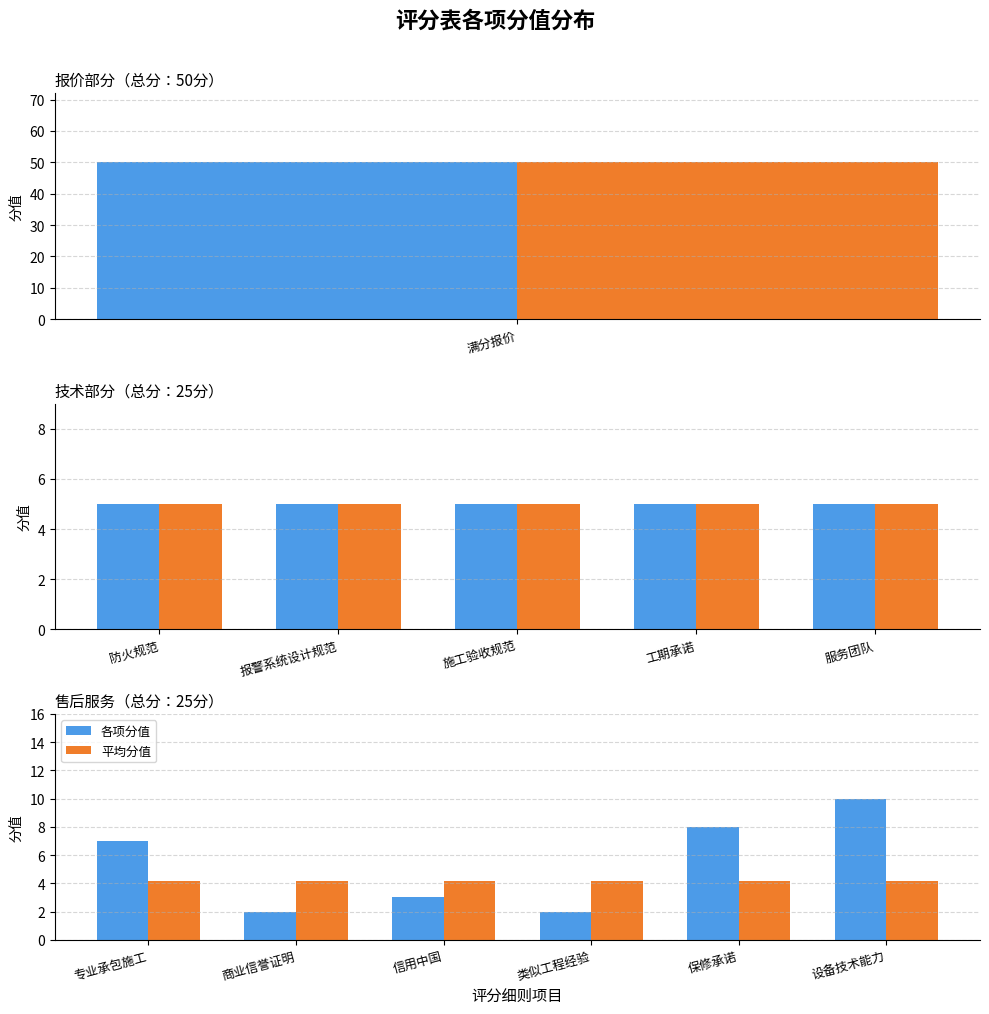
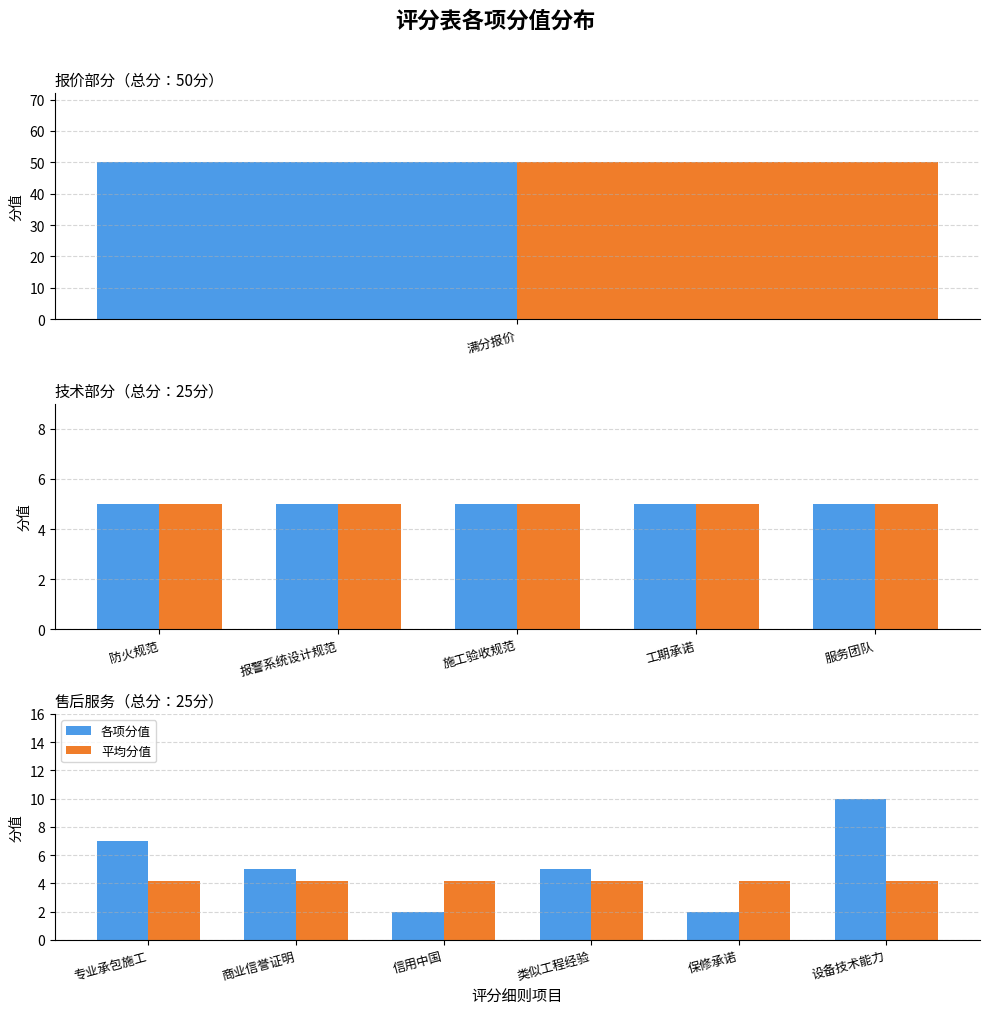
售后服务（总分：25分）, 各项分值, 商业信誉证明: 2 -> 5
售后服务（总分：25分）, 各项分值, 信用中国: 3 -> 2
售后服务（总分：25分）, 各项分值, 类似工程经验: 2 -> 5
售后服务（总分：25分）, 各项分值, 保修承诺: 8 -> 2
